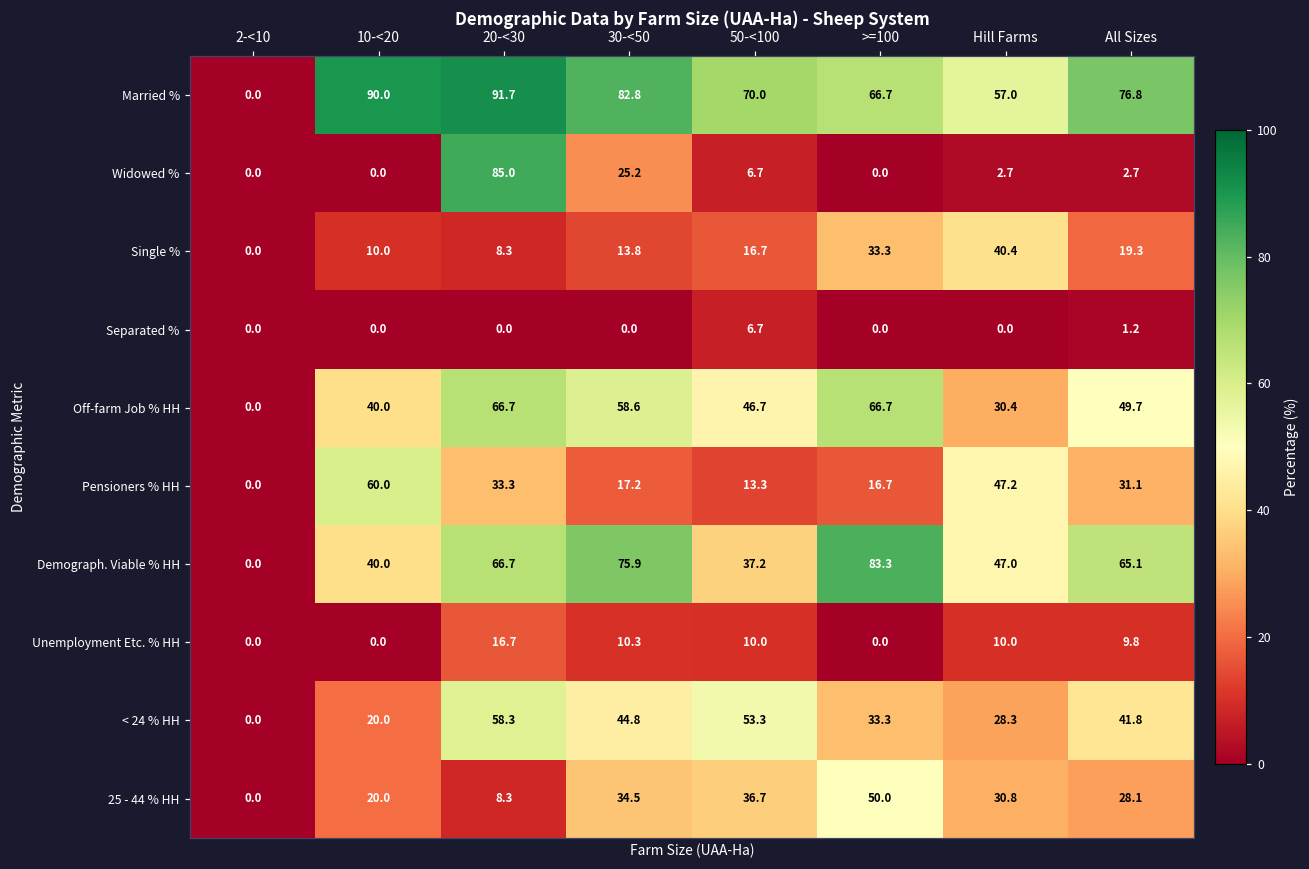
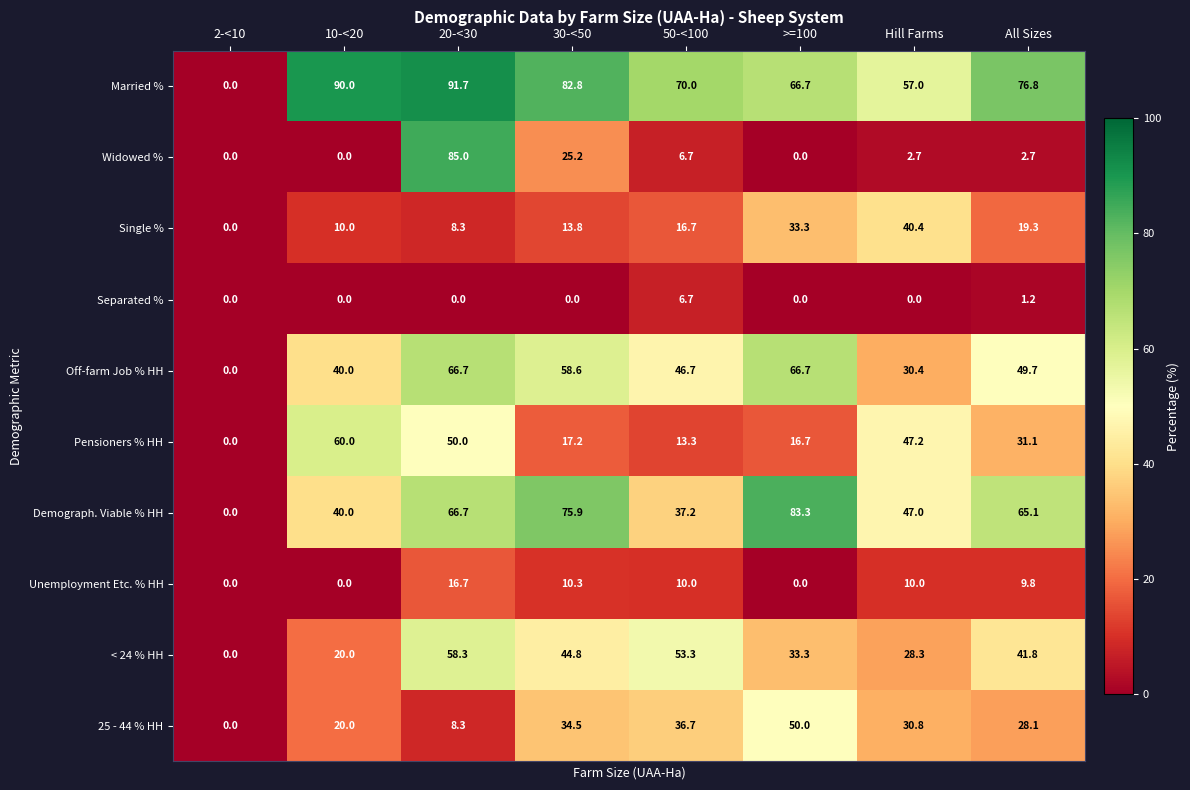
Pensioners % HH, 20-<30: 33.3 -> 50.0
